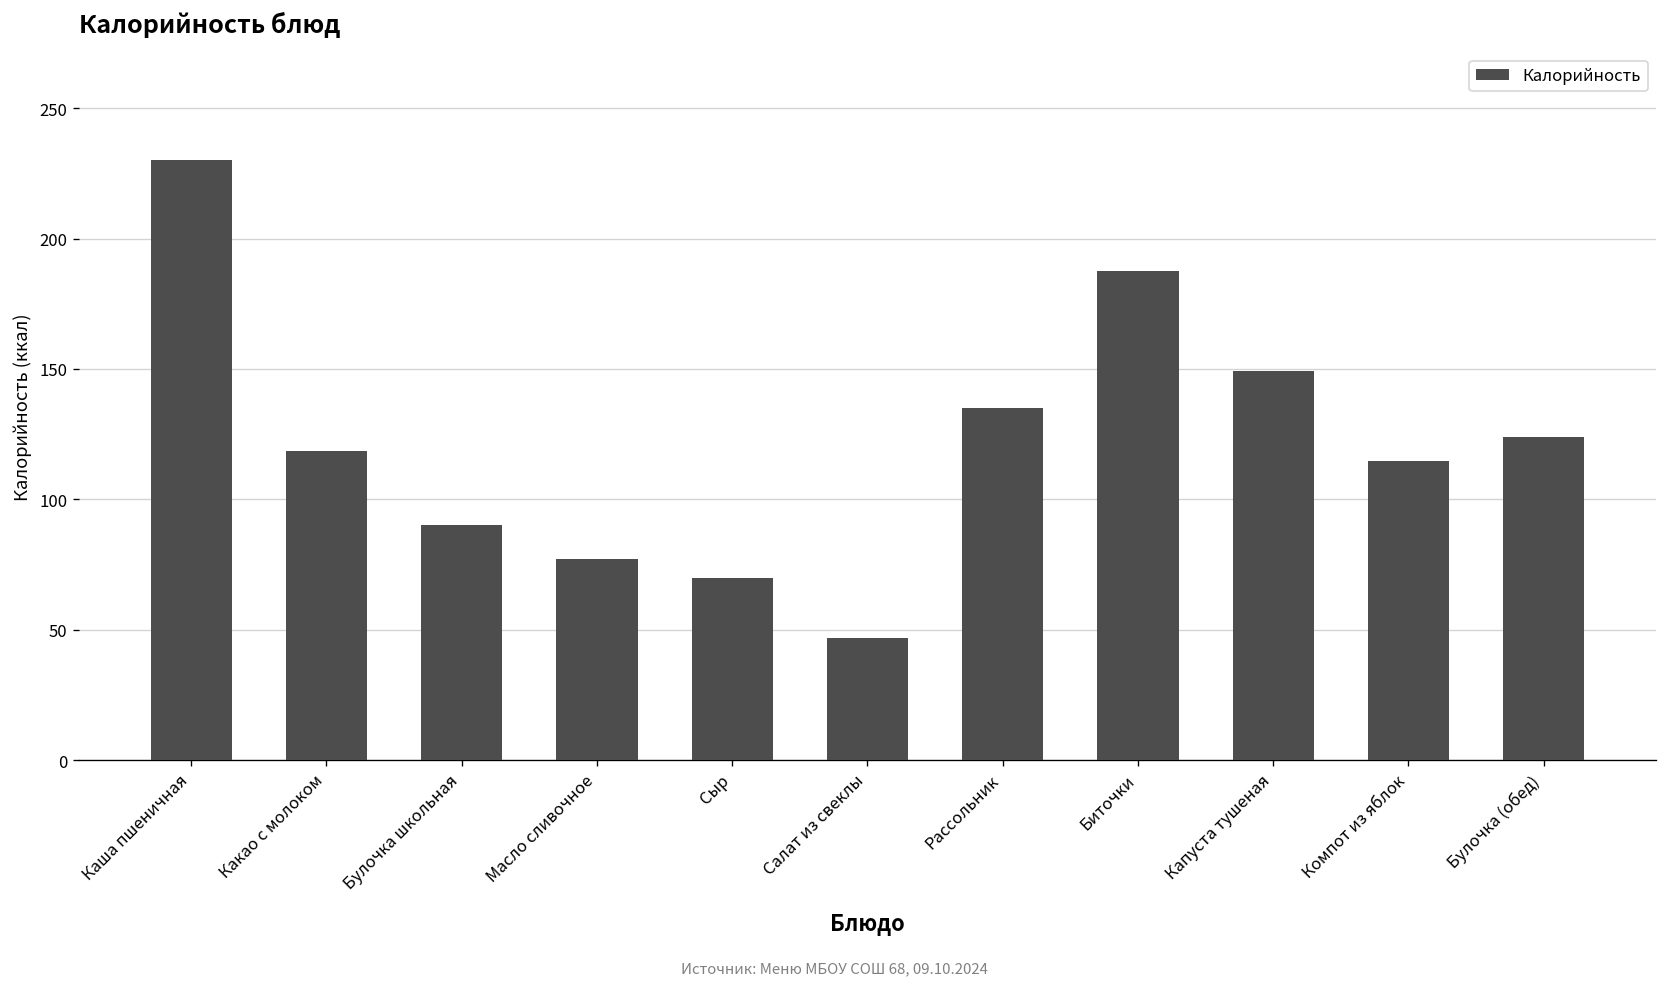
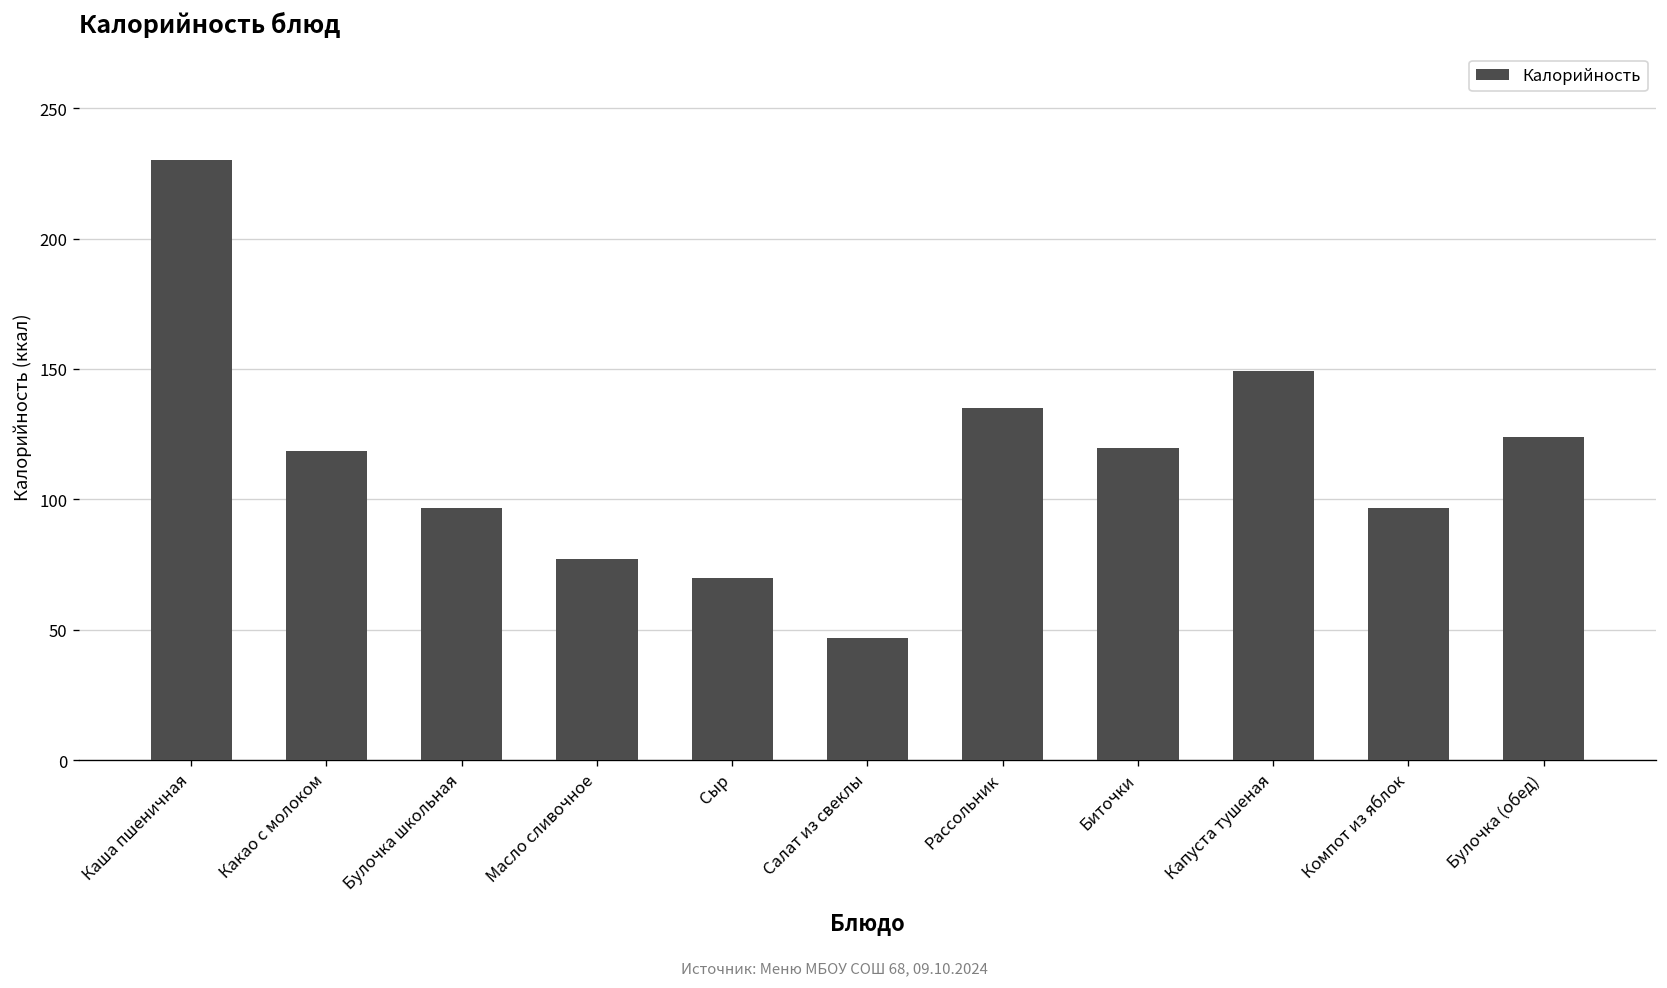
Булочка школьная: 90 -> 97
Биточки: 188 -> 120
Компот из яблок: 115 -> 97
